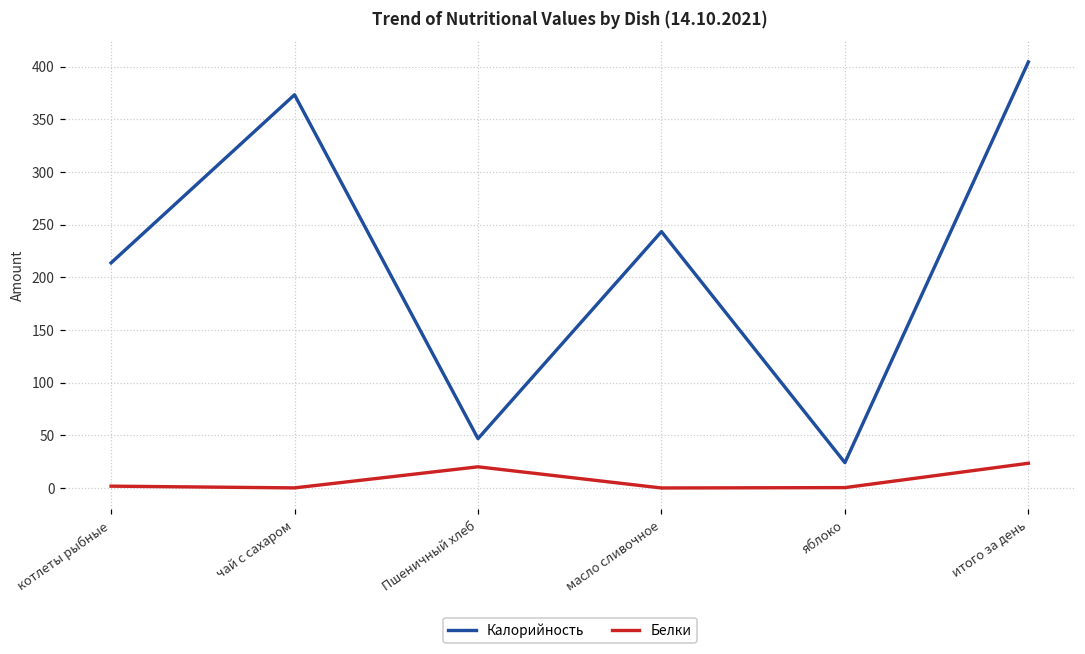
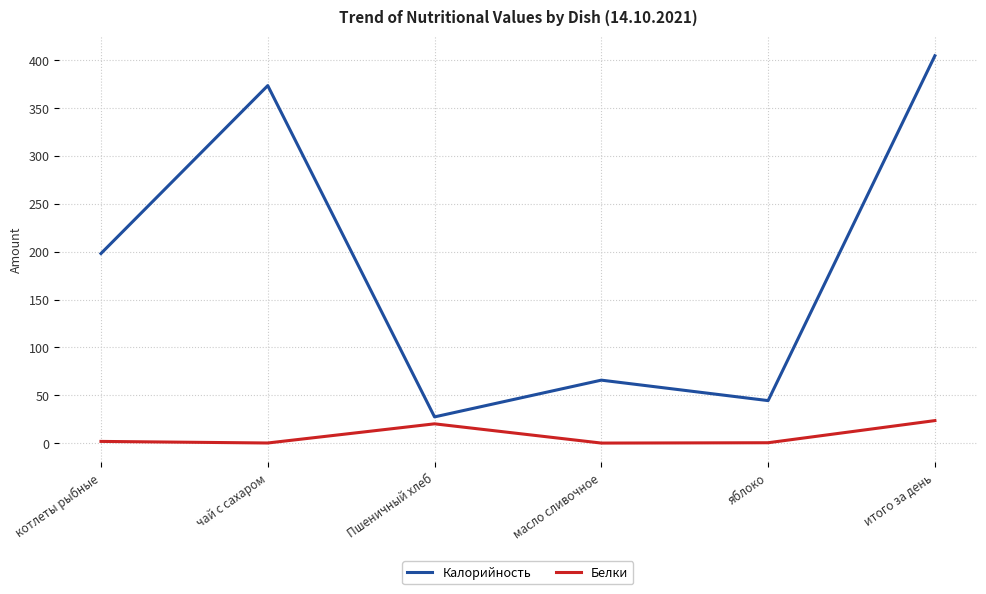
Калорийность, котлеты рыбные: 210 -> 200
Калорийность, Пшеничный хлеб: 50 -> 30
Калорийность, масло сливочное: 240 -> 70
Калорийность, яблоко: 20 -> 40
